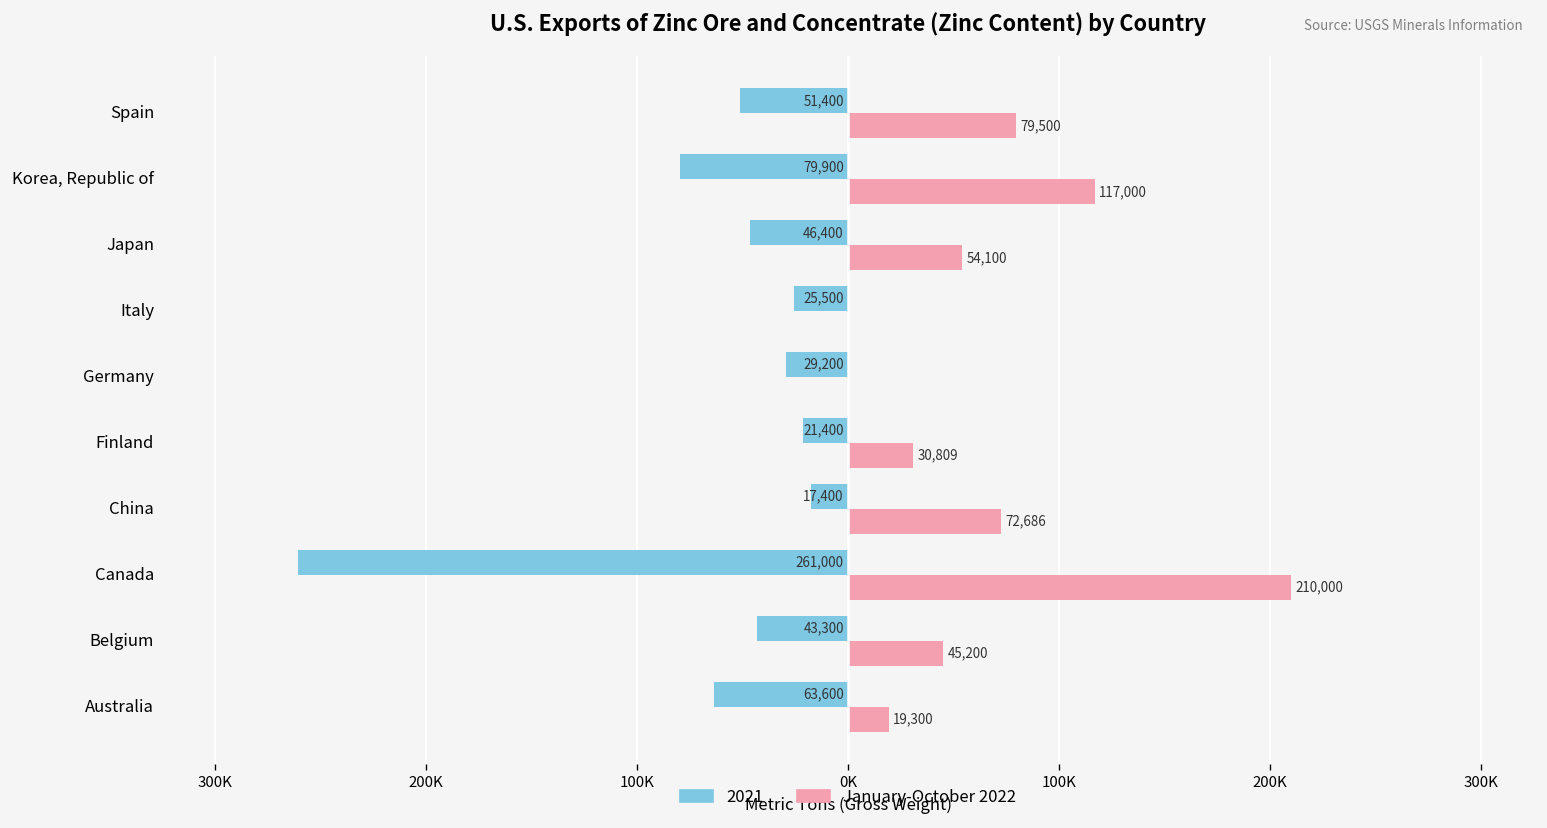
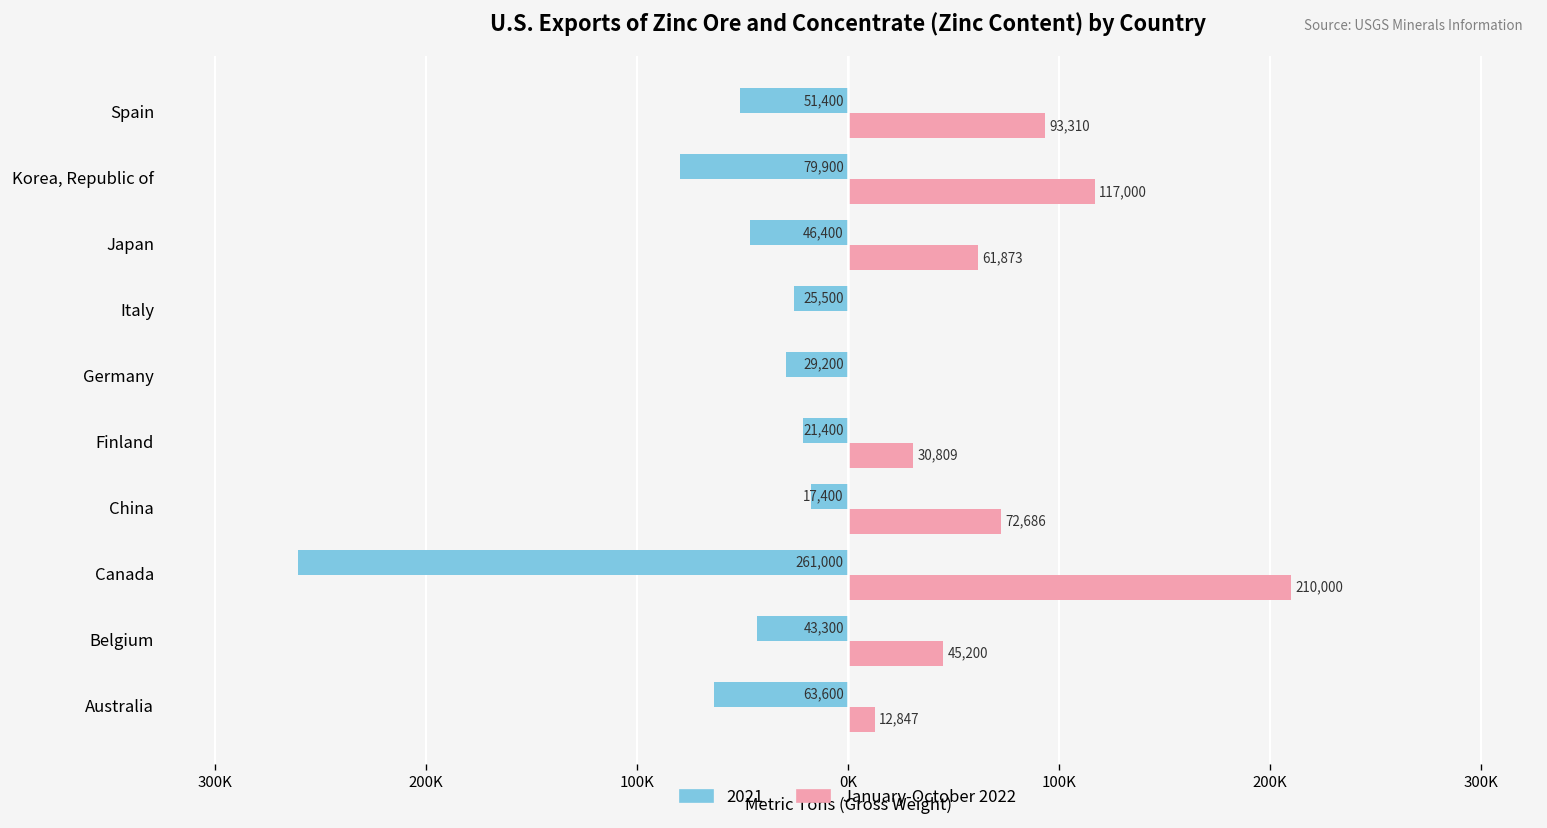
January-October 2022, Spain: 79,500 -> 93,310
January-October 2022, Japan: 54,100 -> 61,873
January-October 2022, Australia: 19,300 -> 12,847
